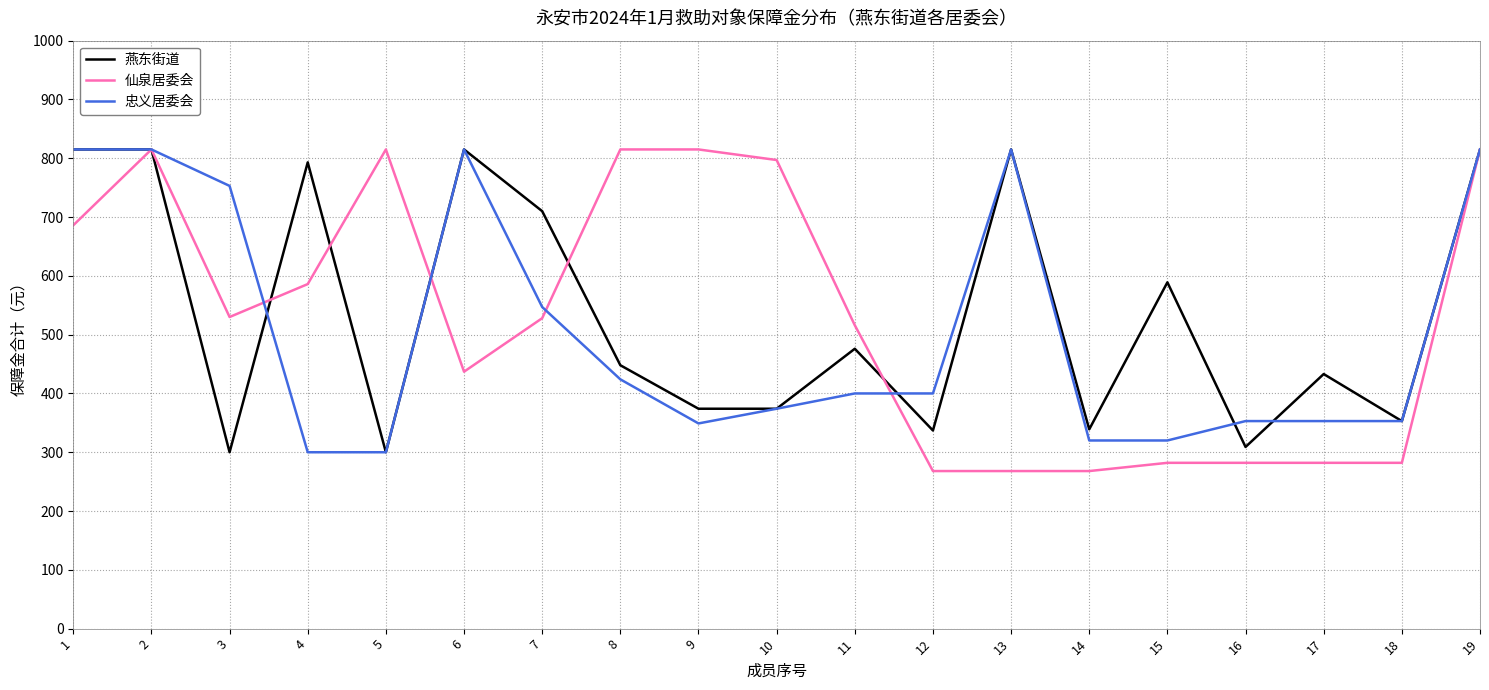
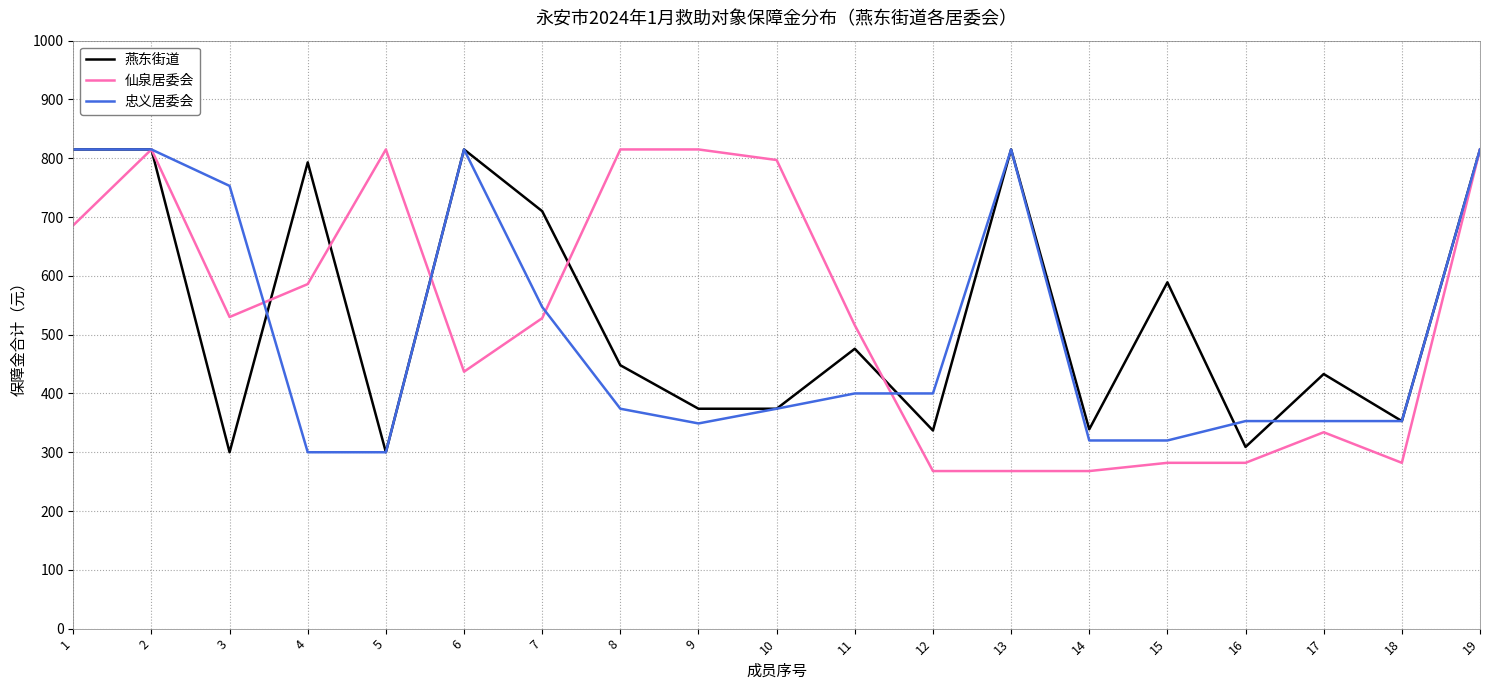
忠义居委会, 8: 420 -> 370
仙泉居委会, 17: 280 -> 330
